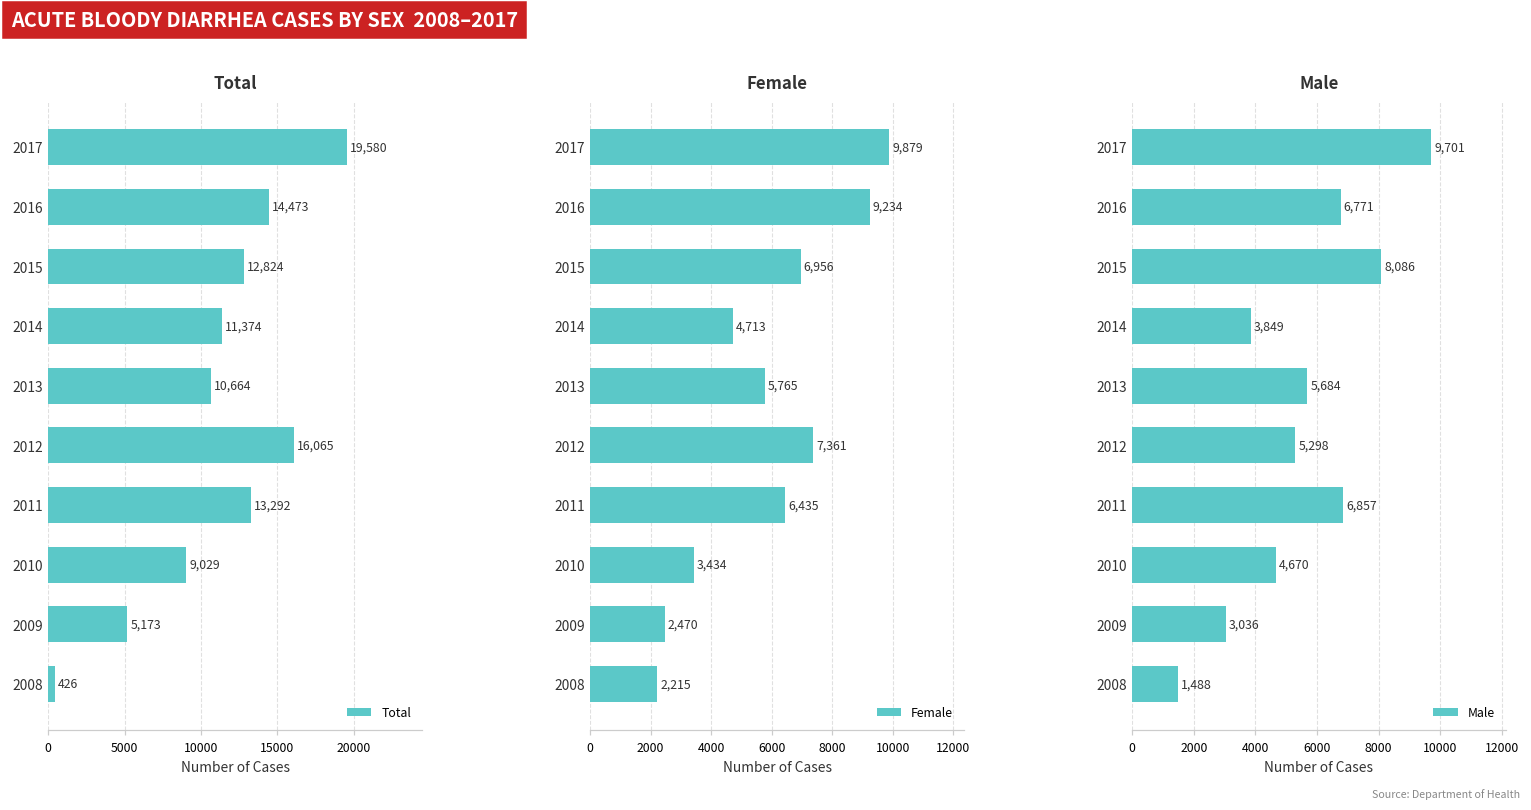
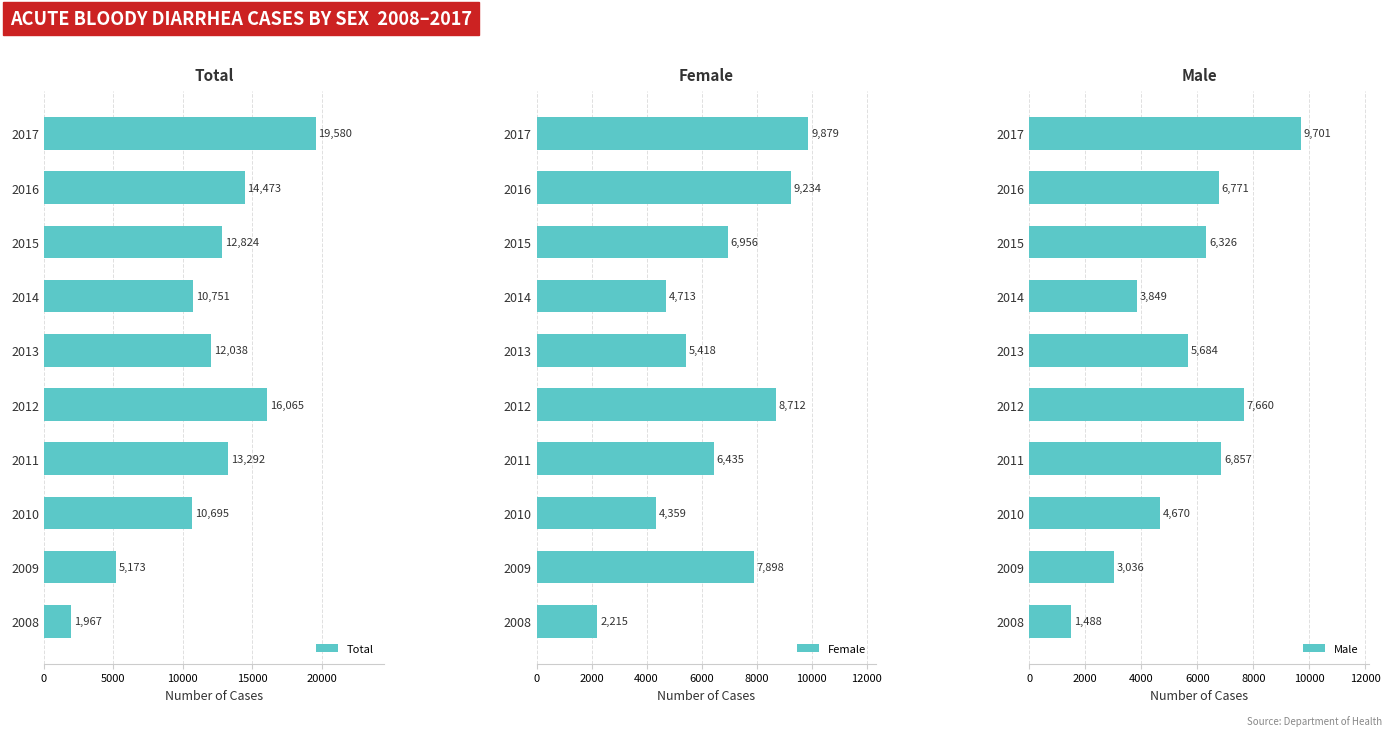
Total, 2014: 11,374 -> 10,751
Total, 2013: 10,664 -> 12,038
Total, 2010: 9,029 -> 10,695
Total, 2008: 426 -> 1,967
Female, 2013: 5,765 -> 5,418
Female, 2012: 7,361 -> 8,712
Female, 2010: 3,434 -> 4,359
Female, 2009: 2,470 -> 7,898
Male, 2015: 8,086 -> 6,326
Male, 2012: 5,298 -> 7,660
